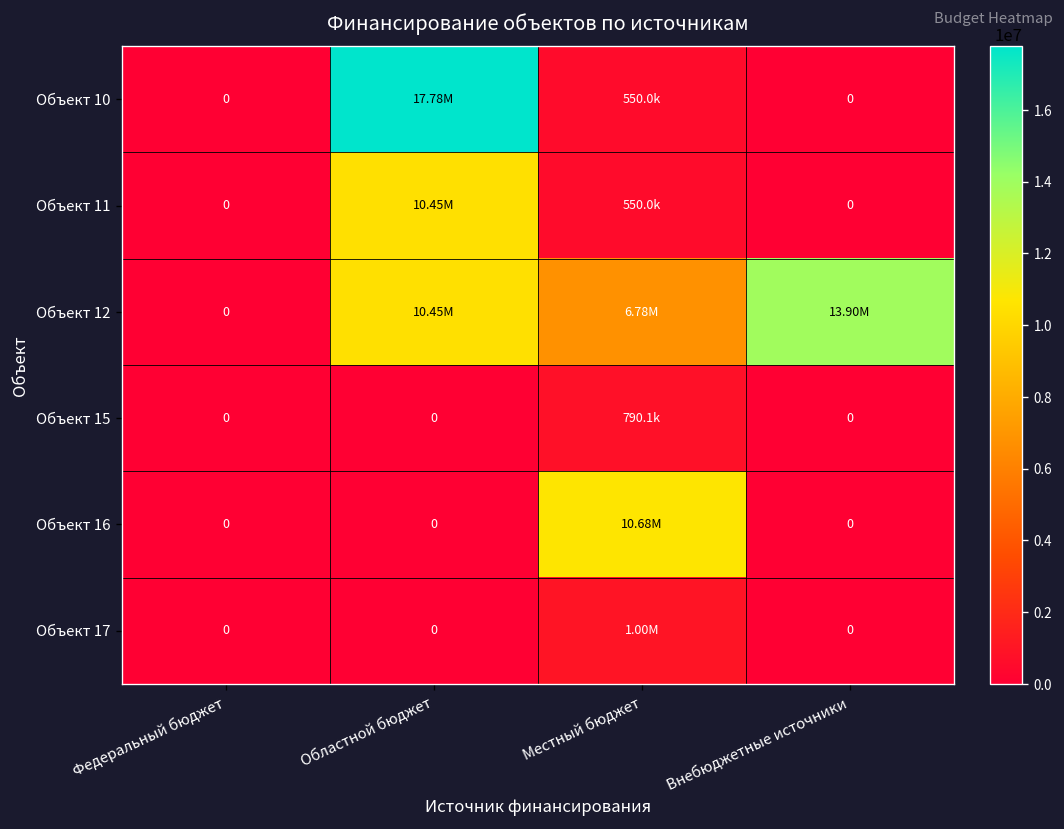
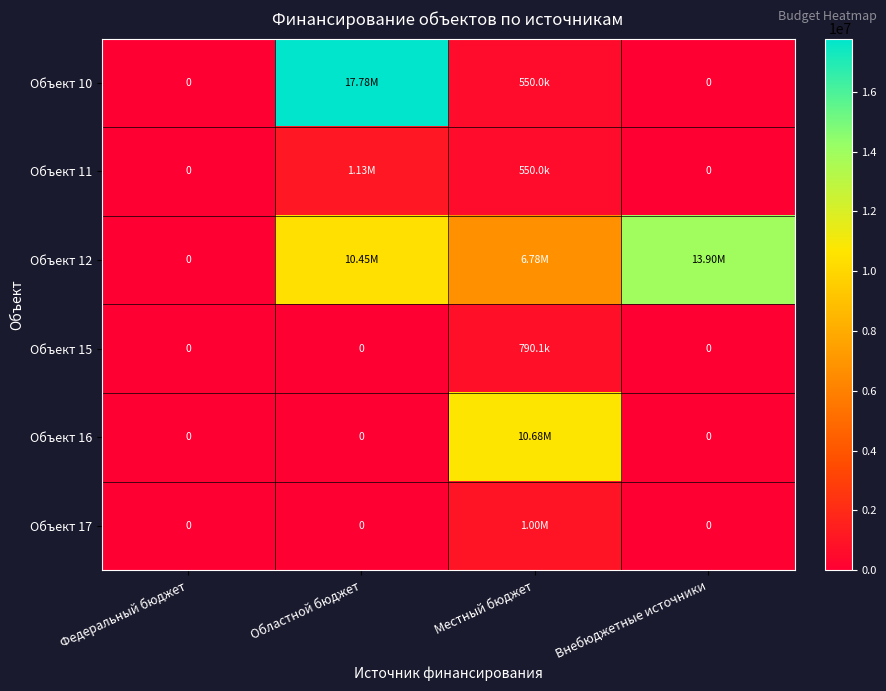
Объект 11, Областной бюджет: 10.45M -> 1.13M
